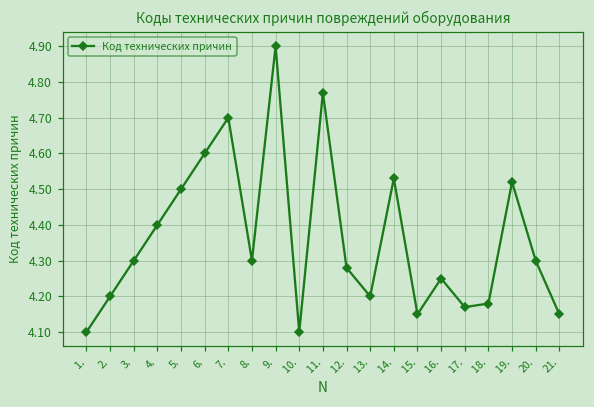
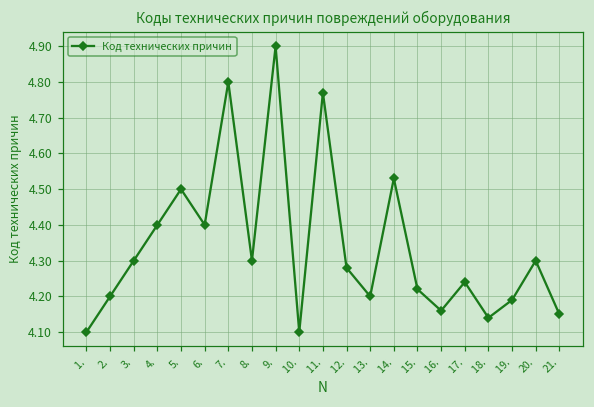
6.: 4.6 -> 4.4
7.: 4.7 -> 4.8
15.: 4.15 -> 4.22
16.: 4.25 -> 4.16
17.: 4.17 -> 4.24
18.: 4.18 -> 4.14
19.: 4.52 -> 4.19
